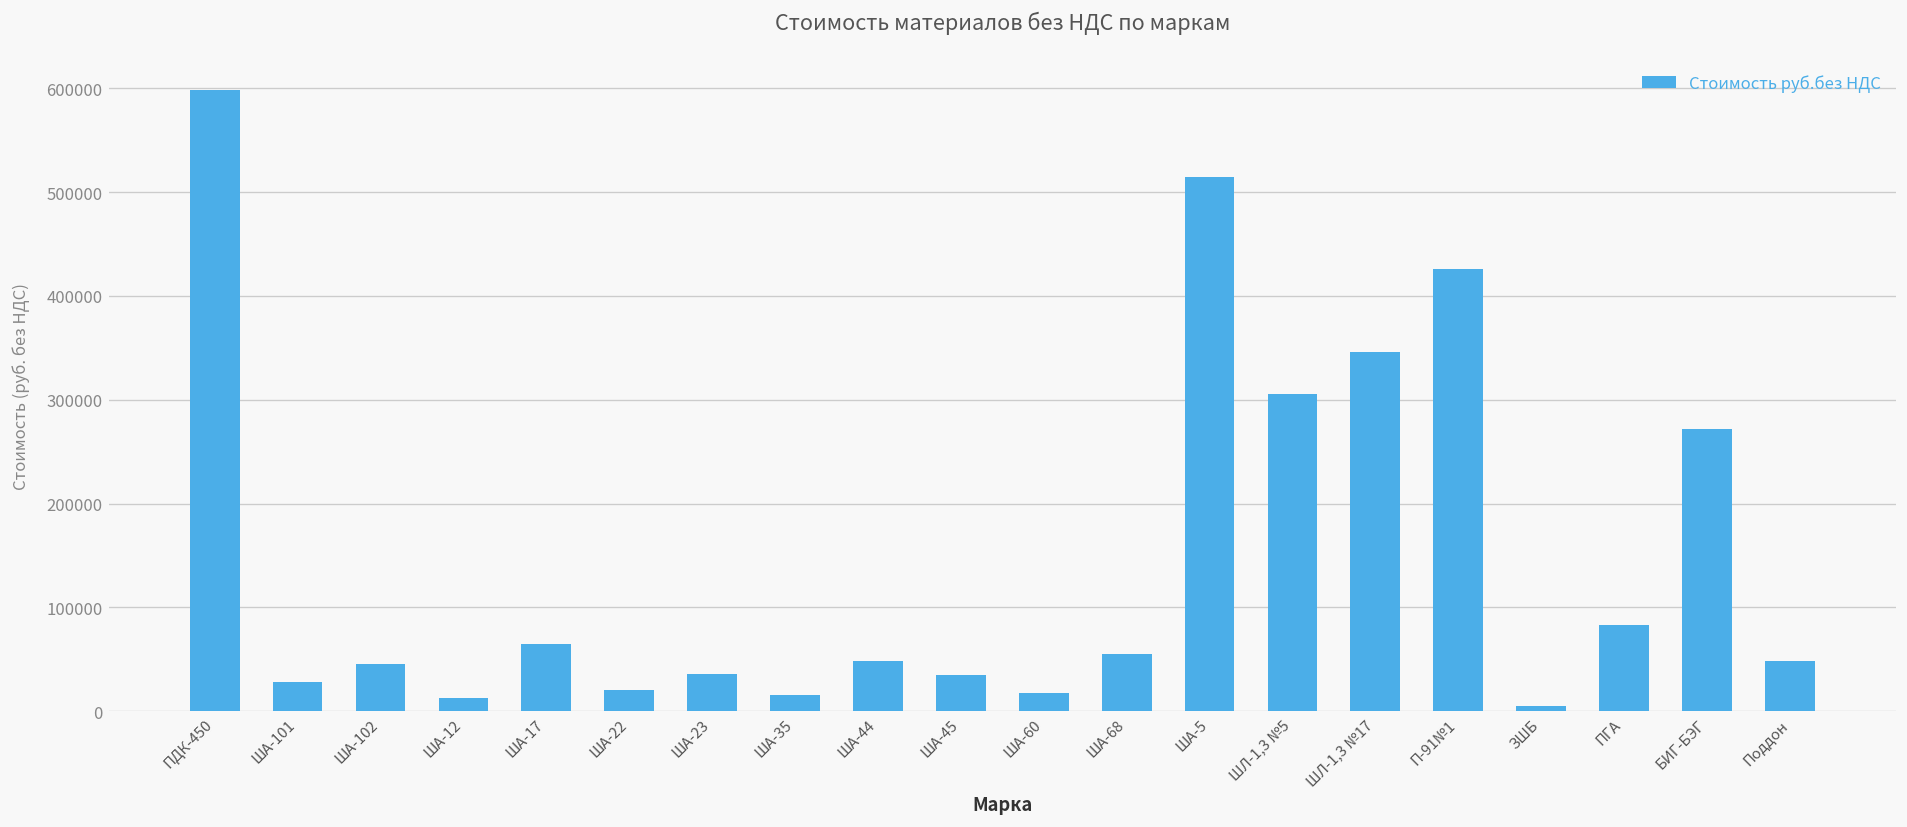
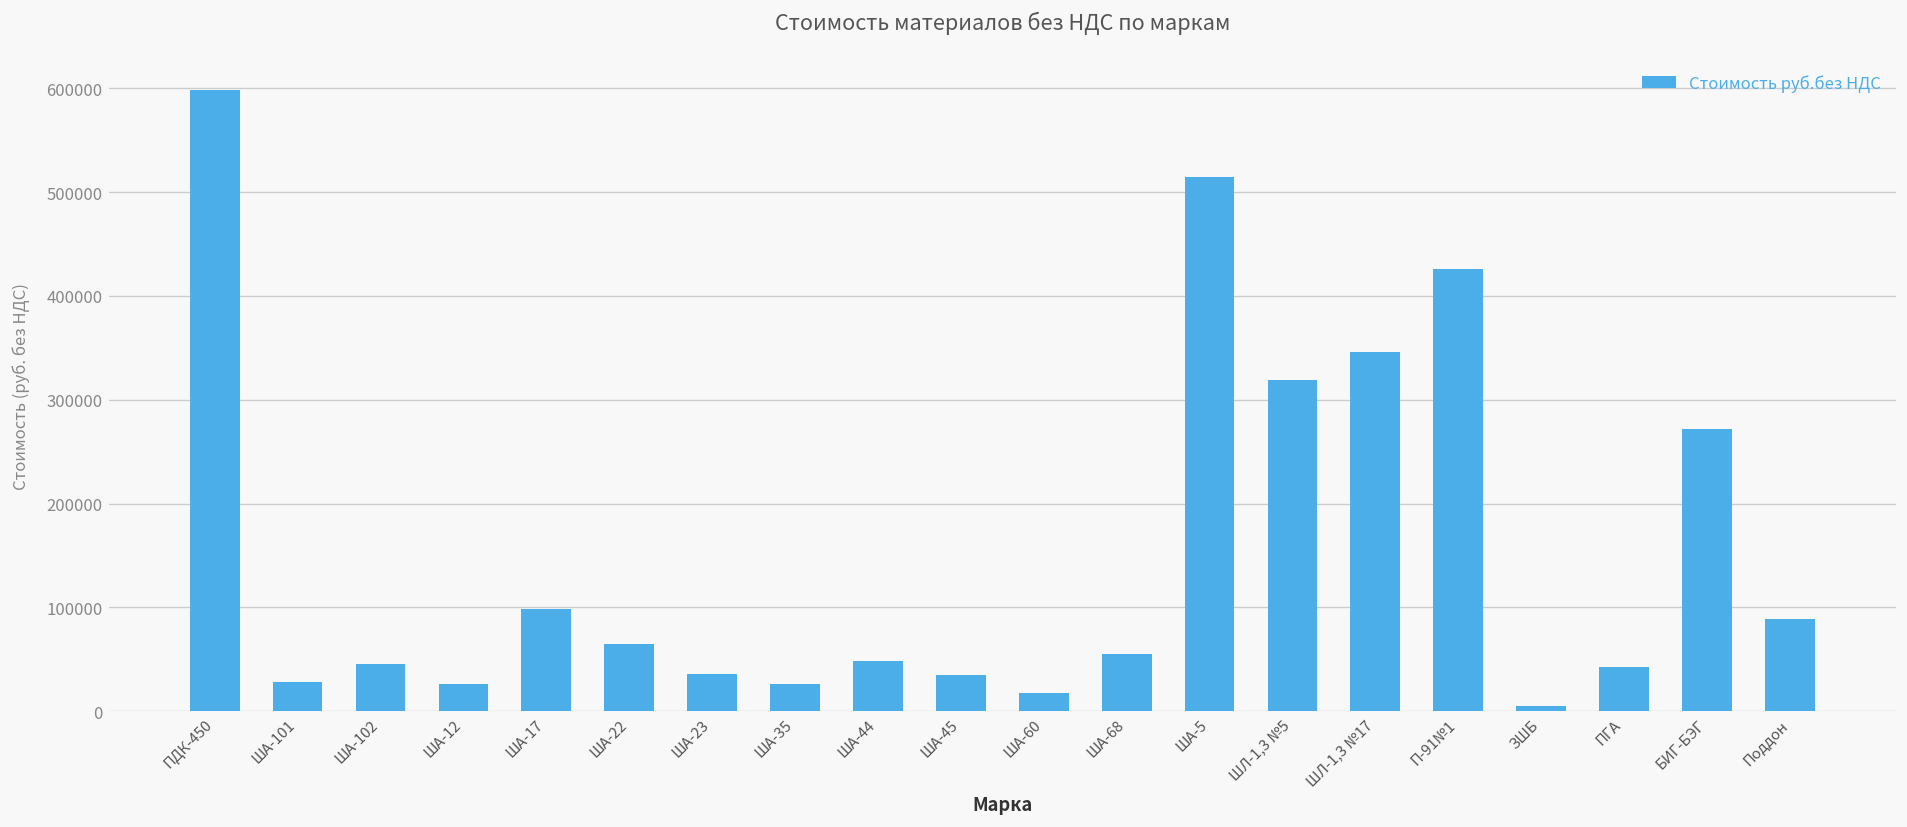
ША-12: 10000 -> 30000
ША-17: 60000 -> 100000
ША-22: 20000 -> 70000
ША-35: 20000 -> 30000
ШЛ-1,3 №5: 310000 -> 320000
ПГА: 80000 -> 40000
Поддон: 50000 -> 90000
